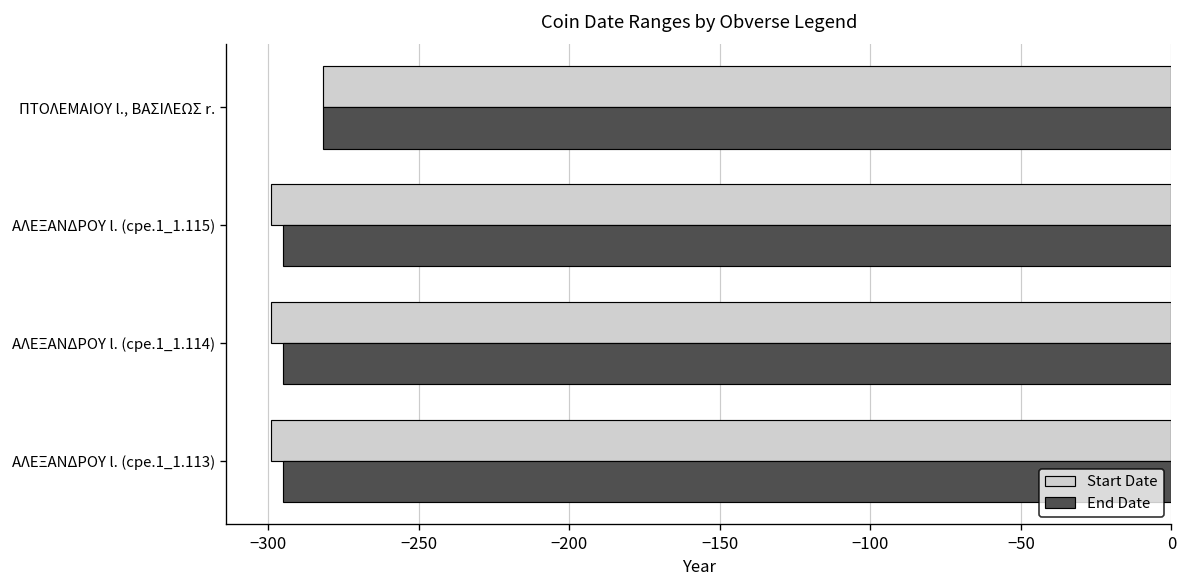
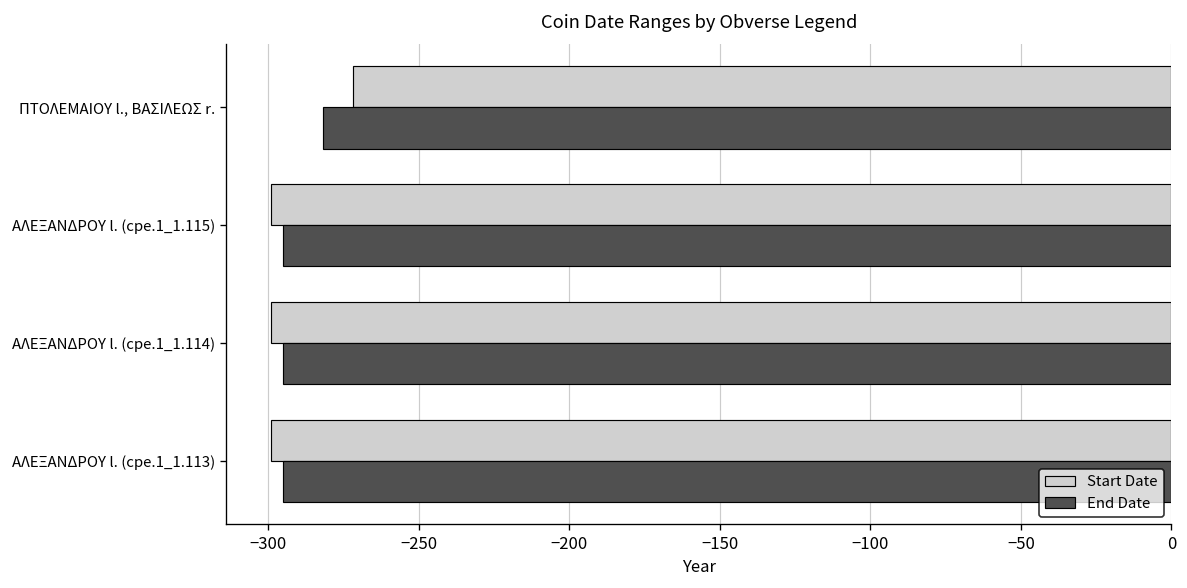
Start Date, ΠΤΟΛΕΜΑΙΟY l., ΒΑΣΙΛΕΩΣ r.: -282 -> -272
